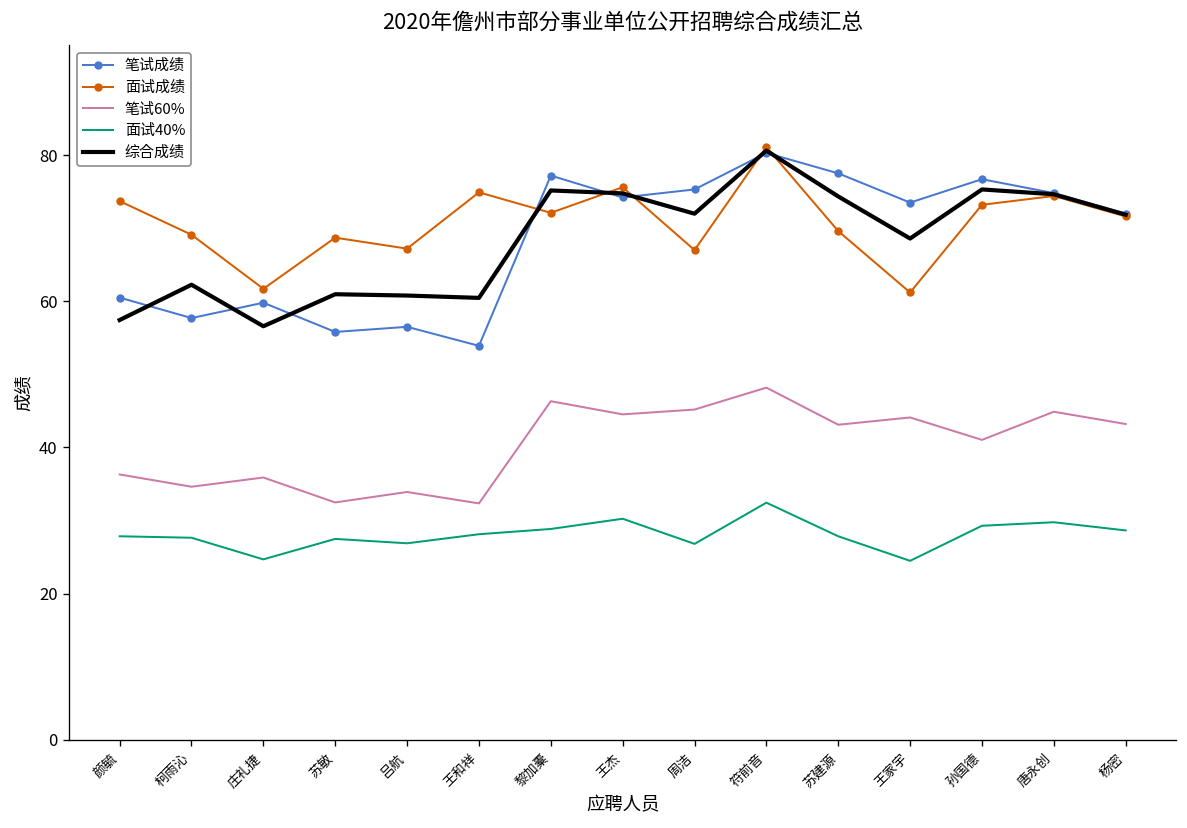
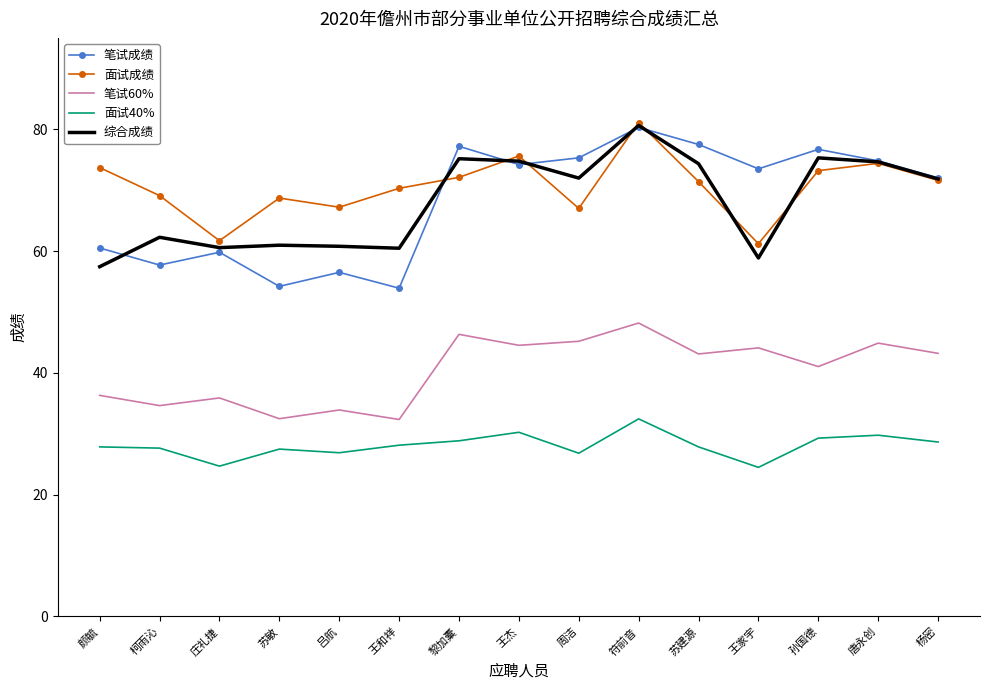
综合成绩, 庄礼捷: 57 -> 61
笔试成绩, 苏敏: 56 -> 54
面试成绩, 王和祥: 75 -> 70
面试成绩, 苏建源: 70 -> 71
综合成绩, 王家宇: 69 -> 59
